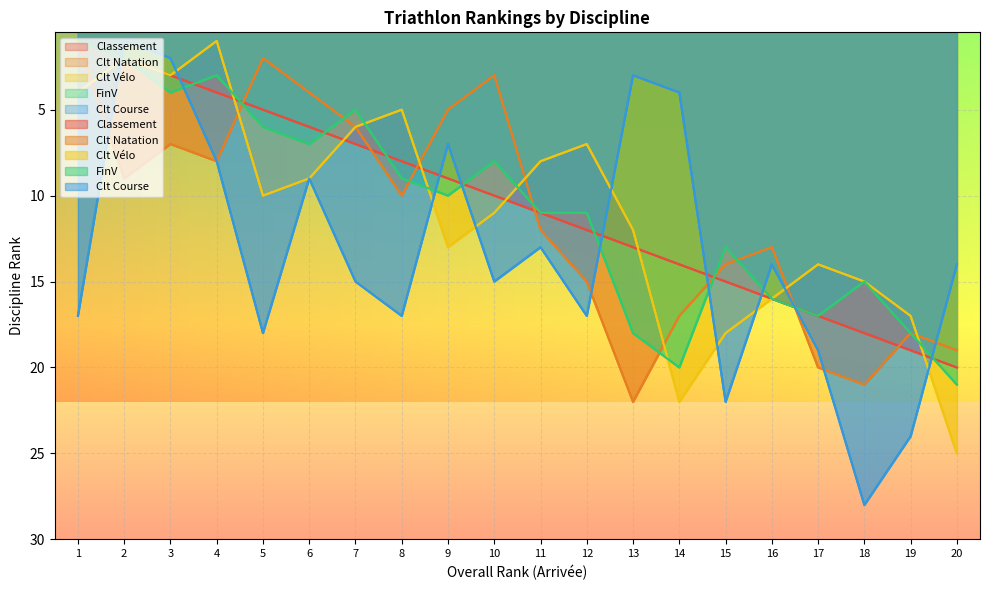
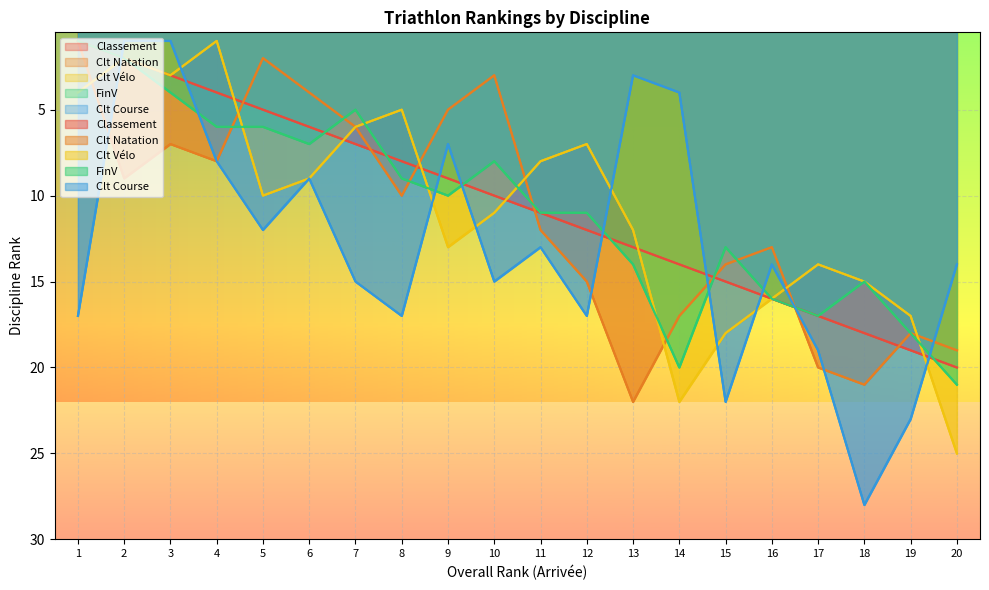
Clt Course, 3: 2 -> 1
FinV, 4: 3 -> 6
Clt Course, 5: 18 -> 12
FinV, 13: 18 -> 14
Clt Course, 19: 24 -> 23
